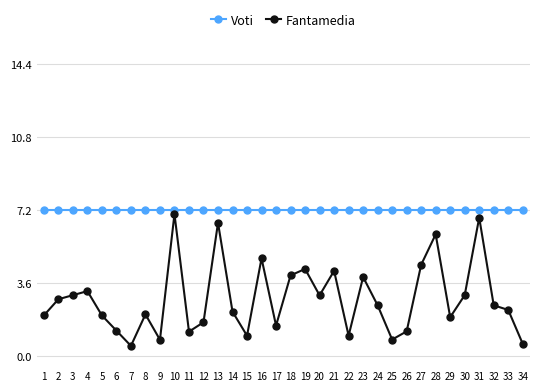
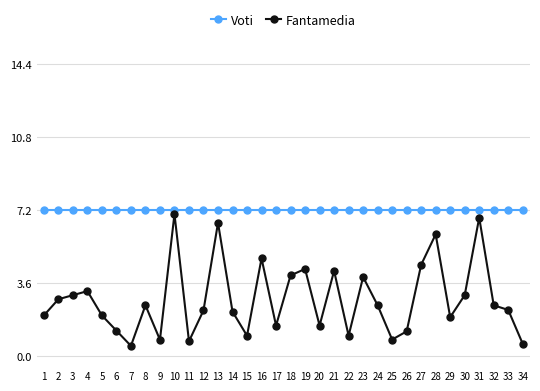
Fantamedia, 8: 2.1 -> 2.5
Fantamedia, 11: 1.2 -> 0.7
Fantamedia, 12: 1.7 -> 2.3
Fantamedia, 20: 3.0 -> 1.5
